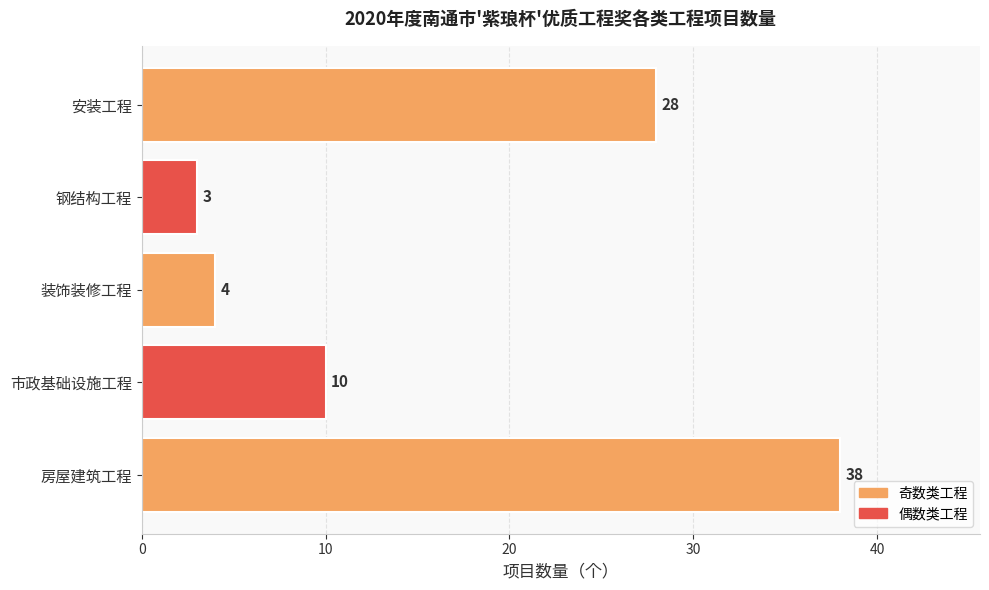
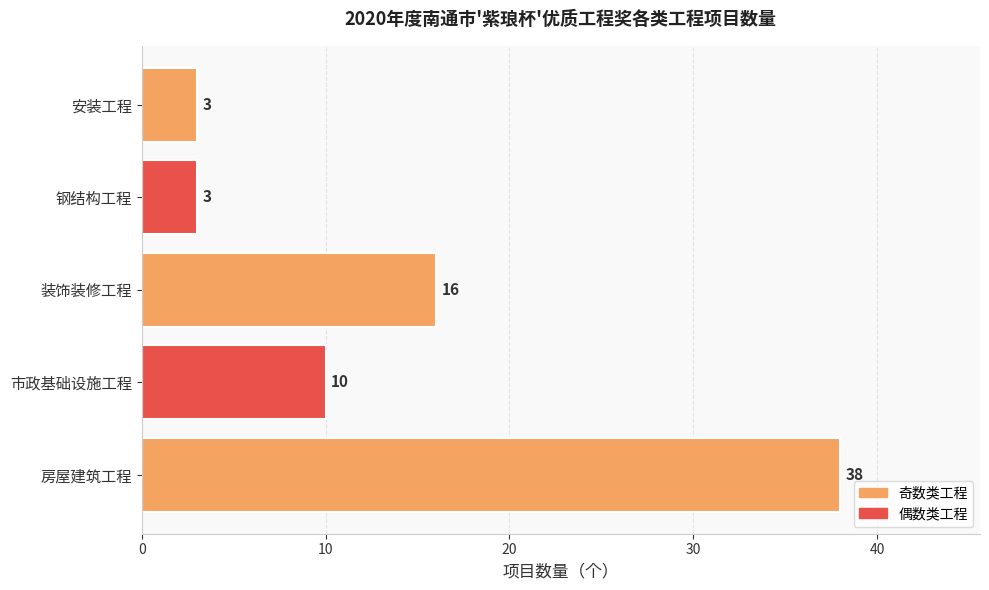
安装工程: 28 -> 3
装饰装修工程: 4 -> 16
